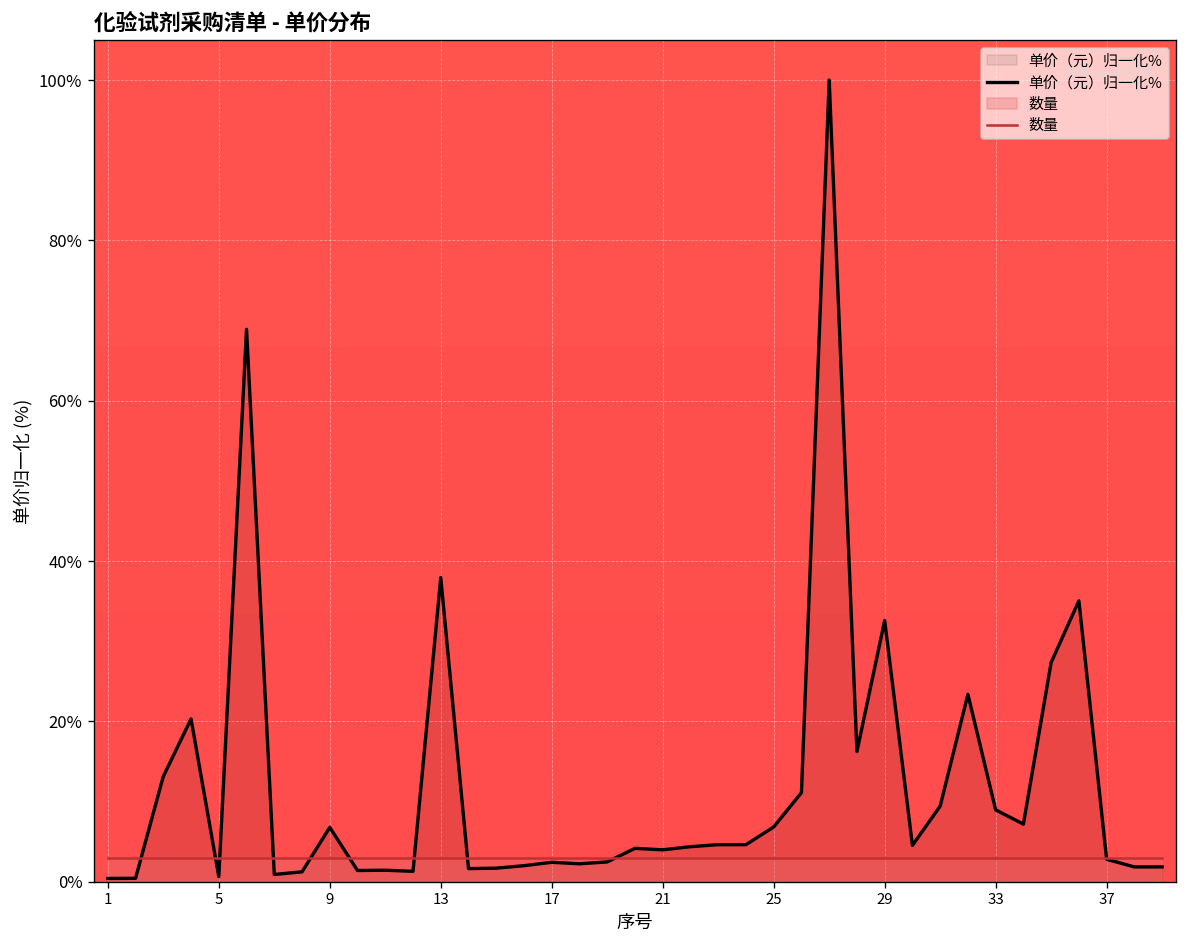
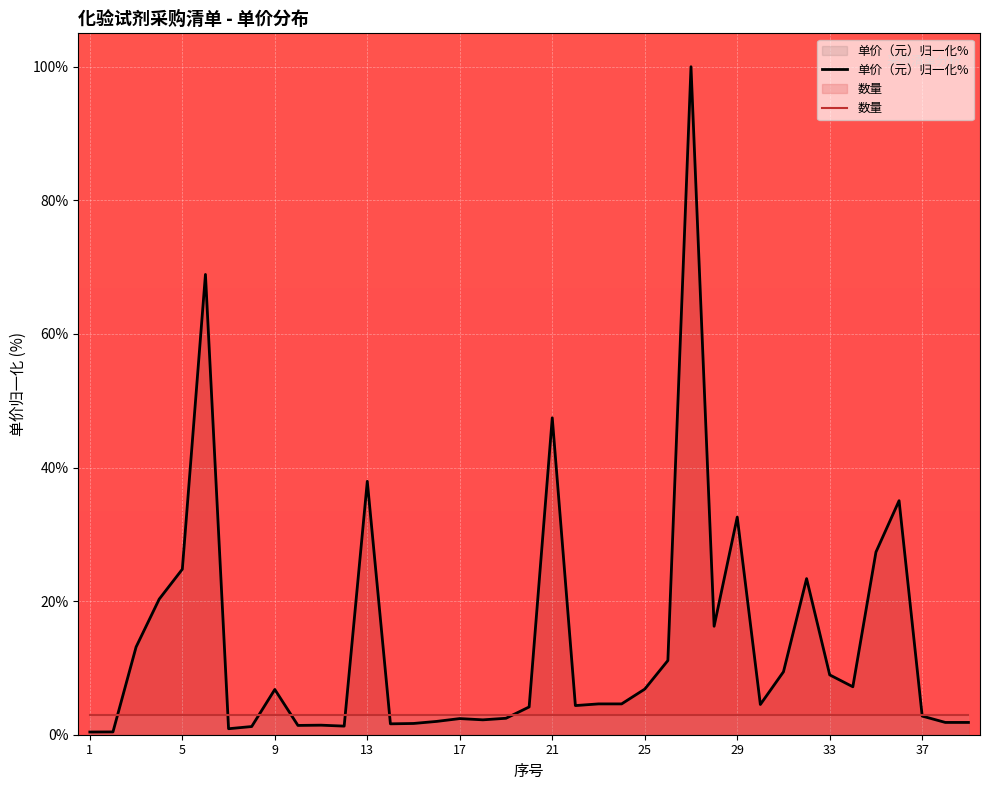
单价（元）归一化%, 5: 1% -> 25%
单价（元）归一化%, 21: 4% -> 47%
